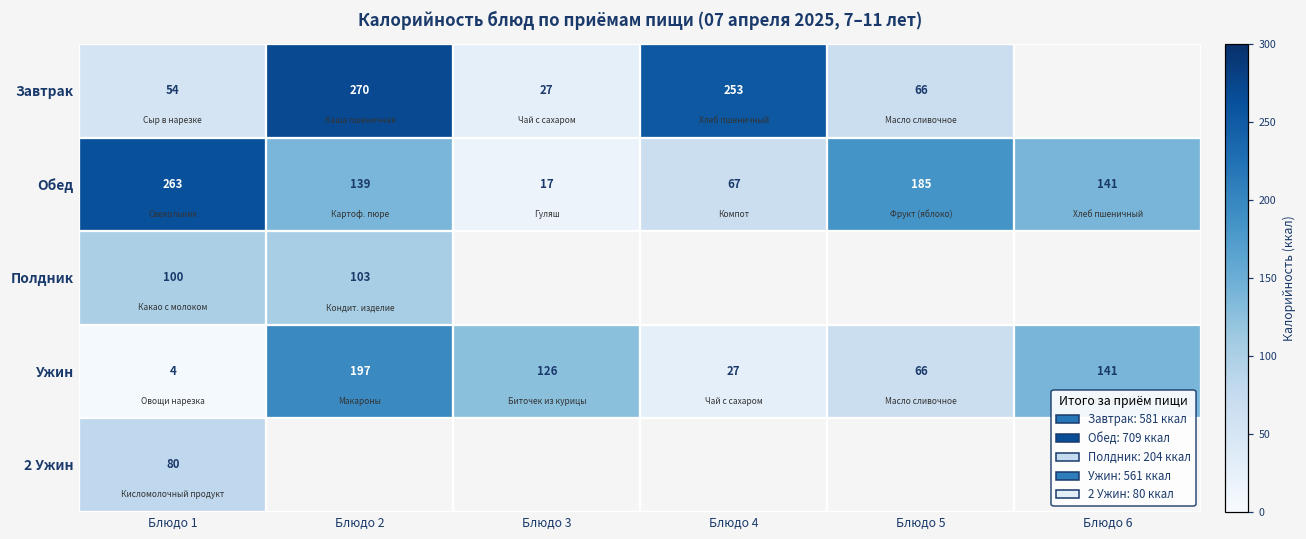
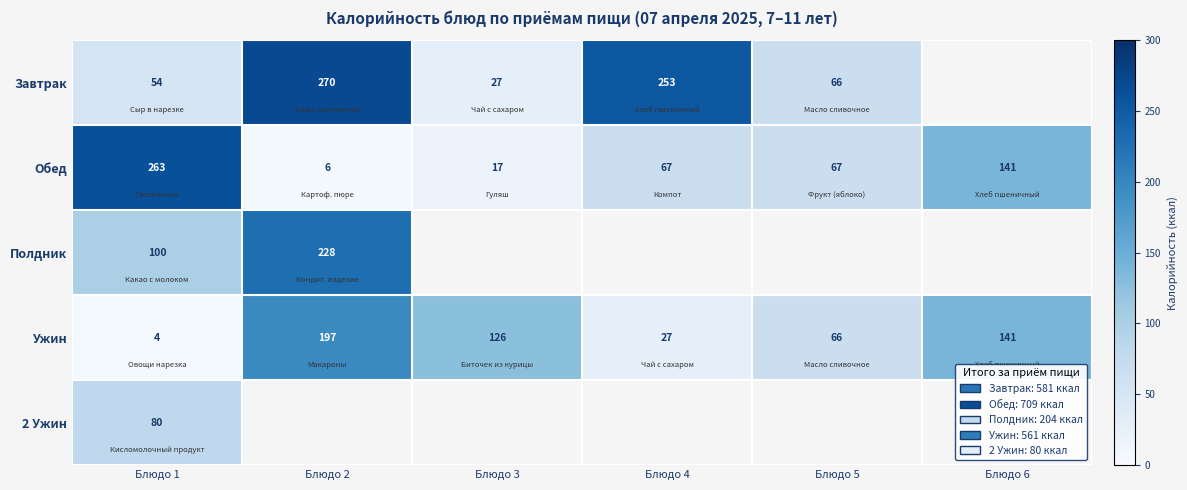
Обед, Блюдо 2: 139 -> 6
Обед, Блюдо 5: 185 -> 67
Полдник, Блюдо 2: 103 -> 228
